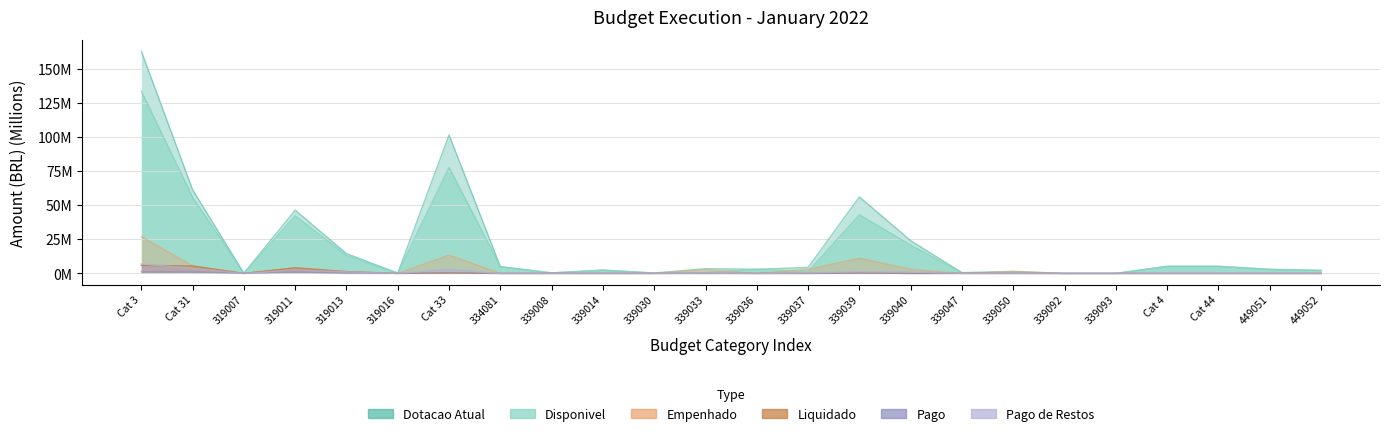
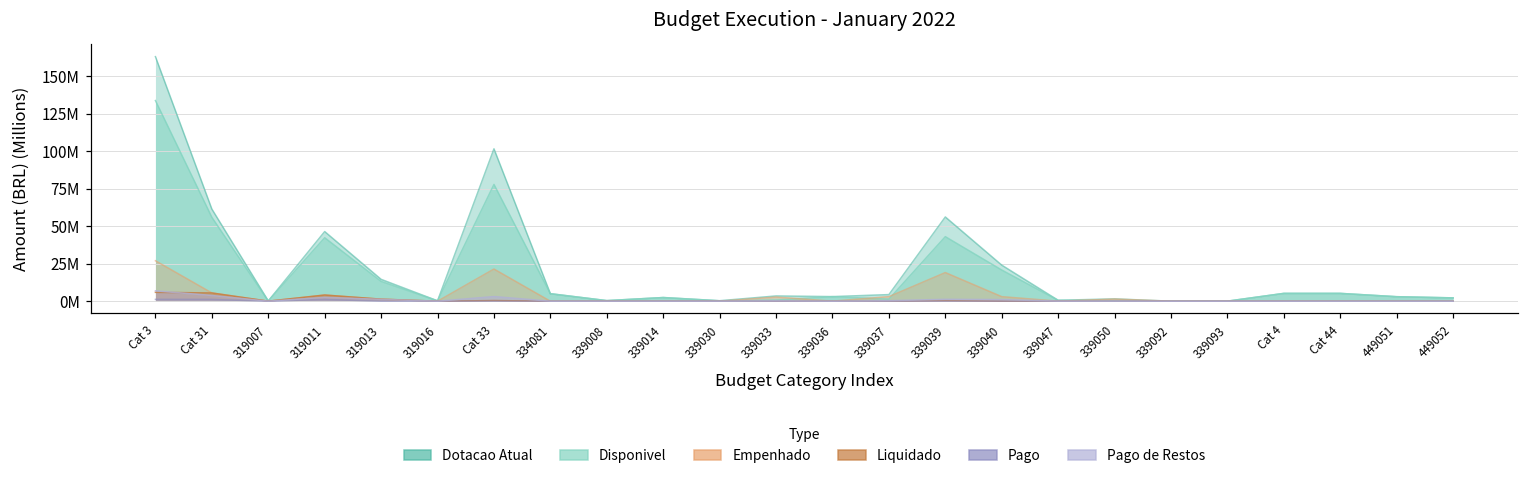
Empenhado, Cat 33: 13000000 -> 21000000
Empenhado, 339039: 11000000 -> 19000000
